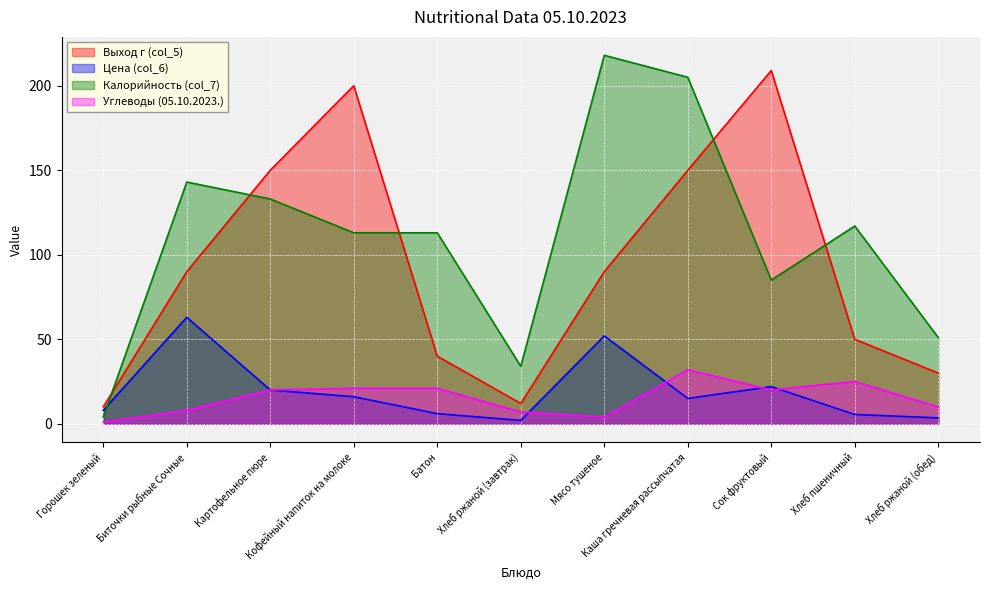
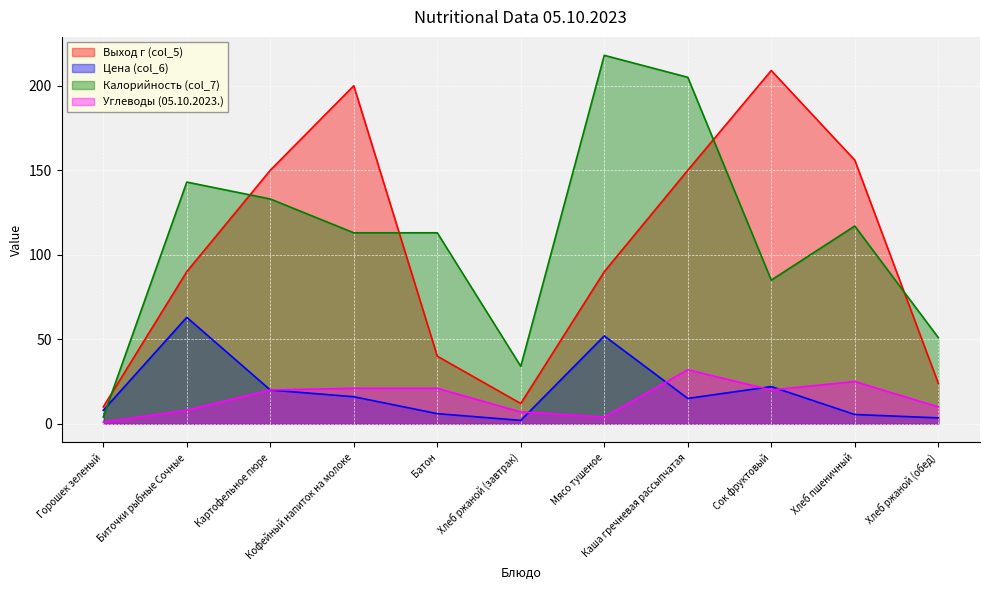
Выход г (col_5), Хлеб пшеничный: 50 -> 156
Выход г (col_5), Хлеб ржаной (обед): 30 -> 24
